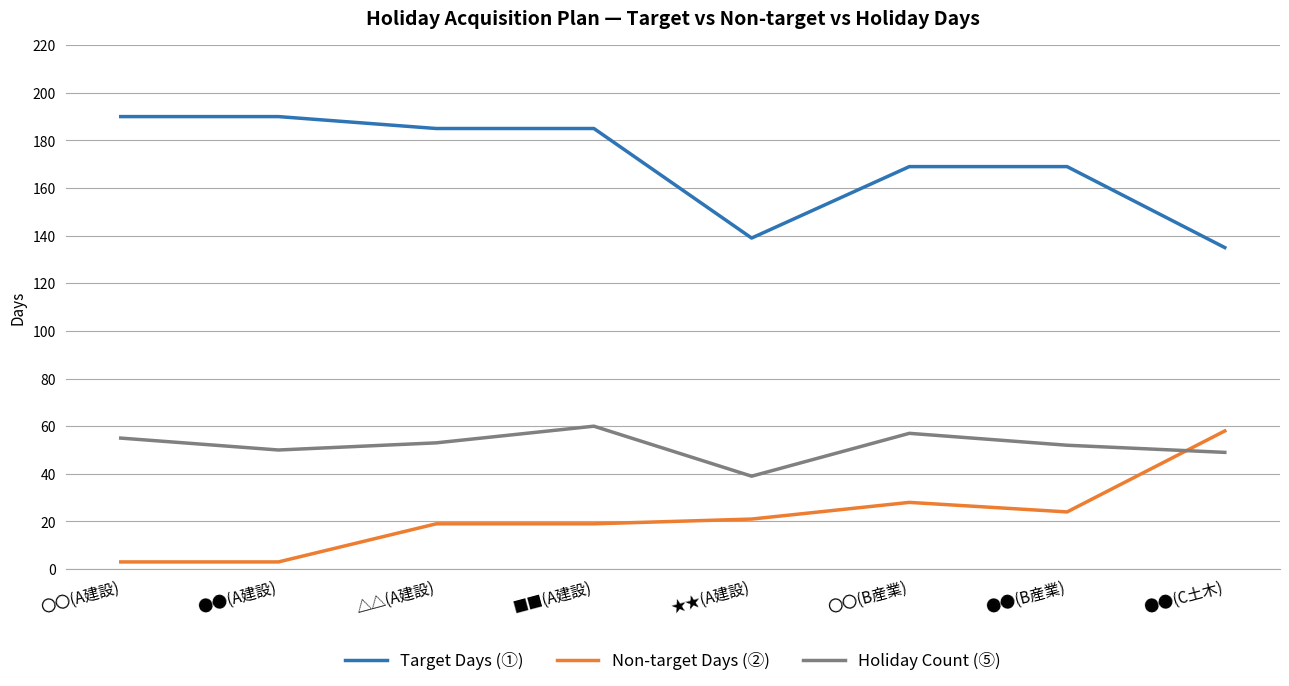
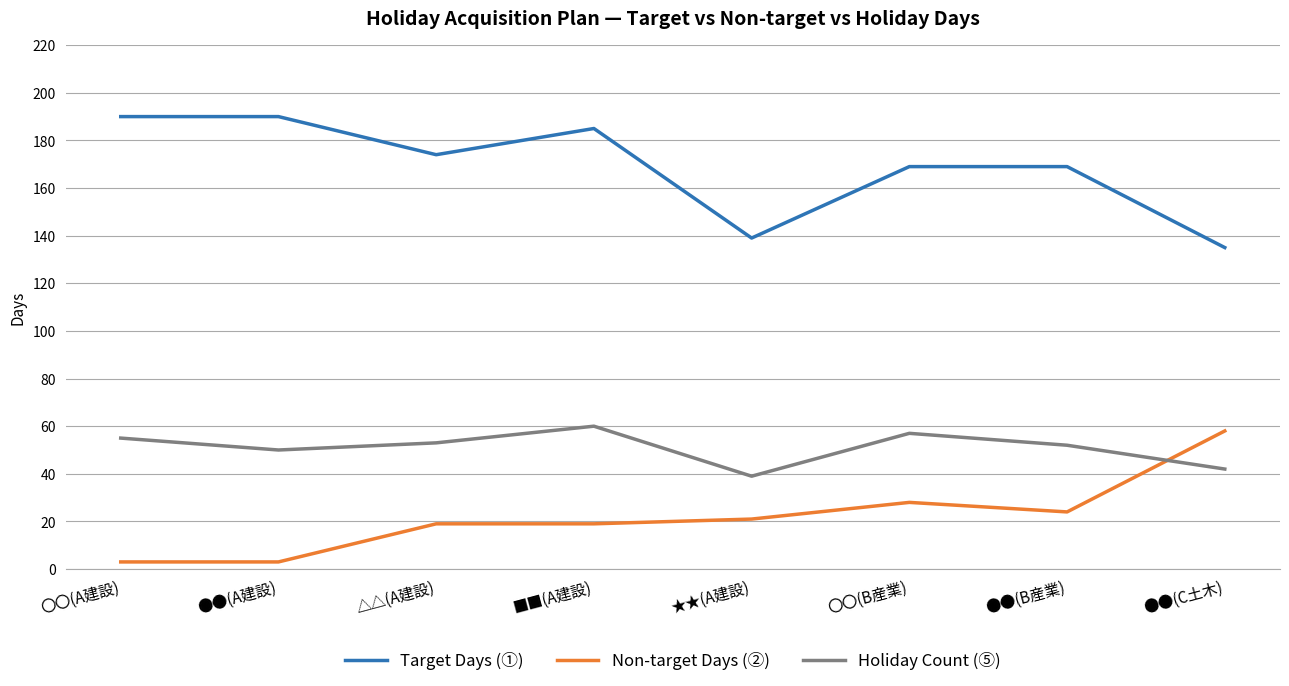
Target Days (①), △△(A建設): 185 -> 174
Holiday Count (⑤), ●●(C土木): 49 -> 42
